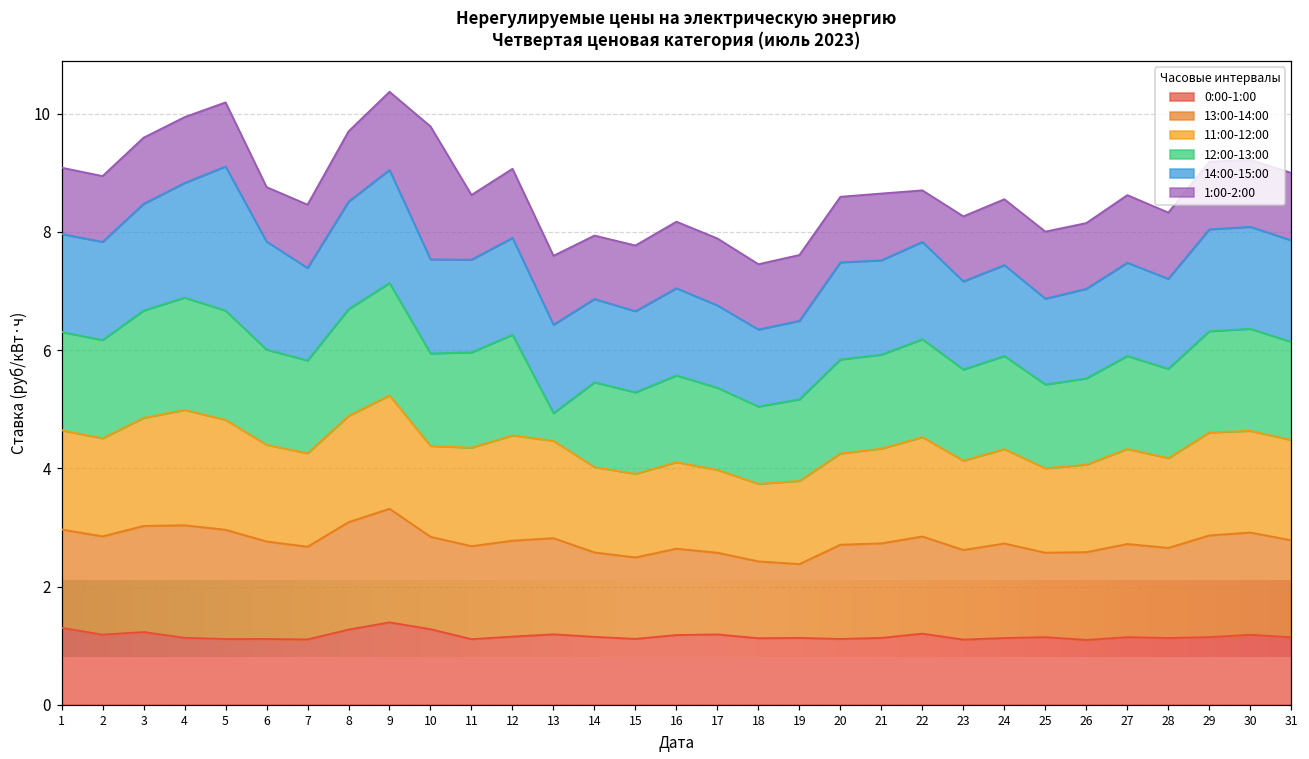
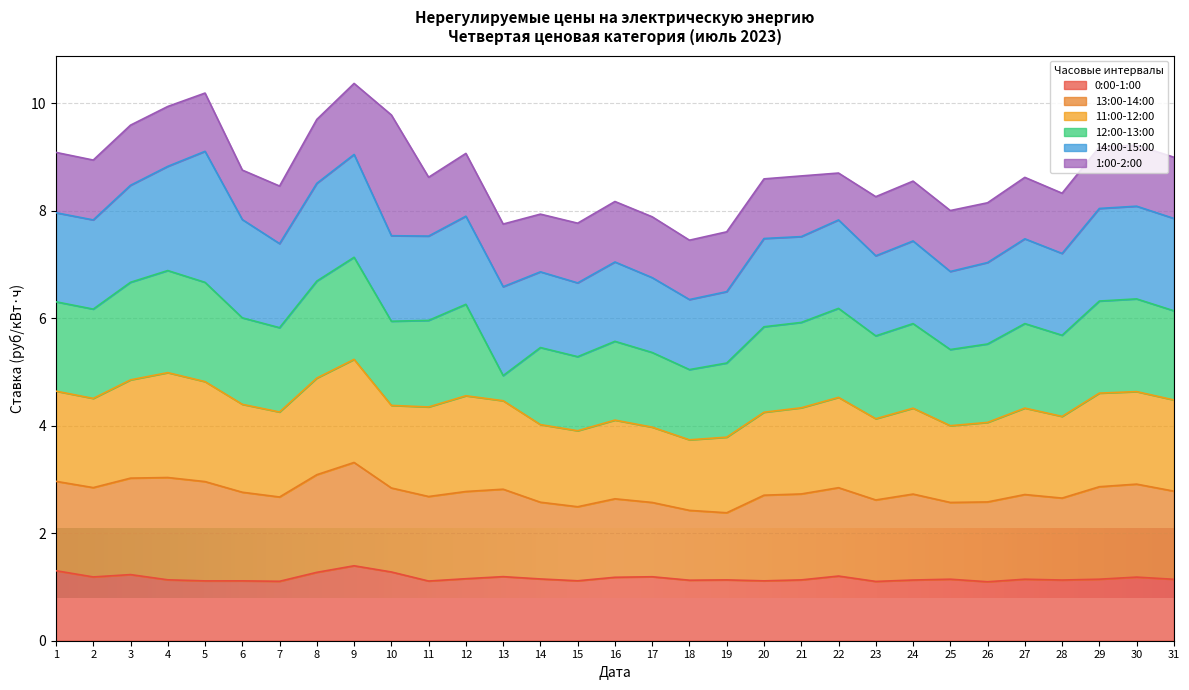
14:00-15:00, 13: 1.5 -> 1.7
